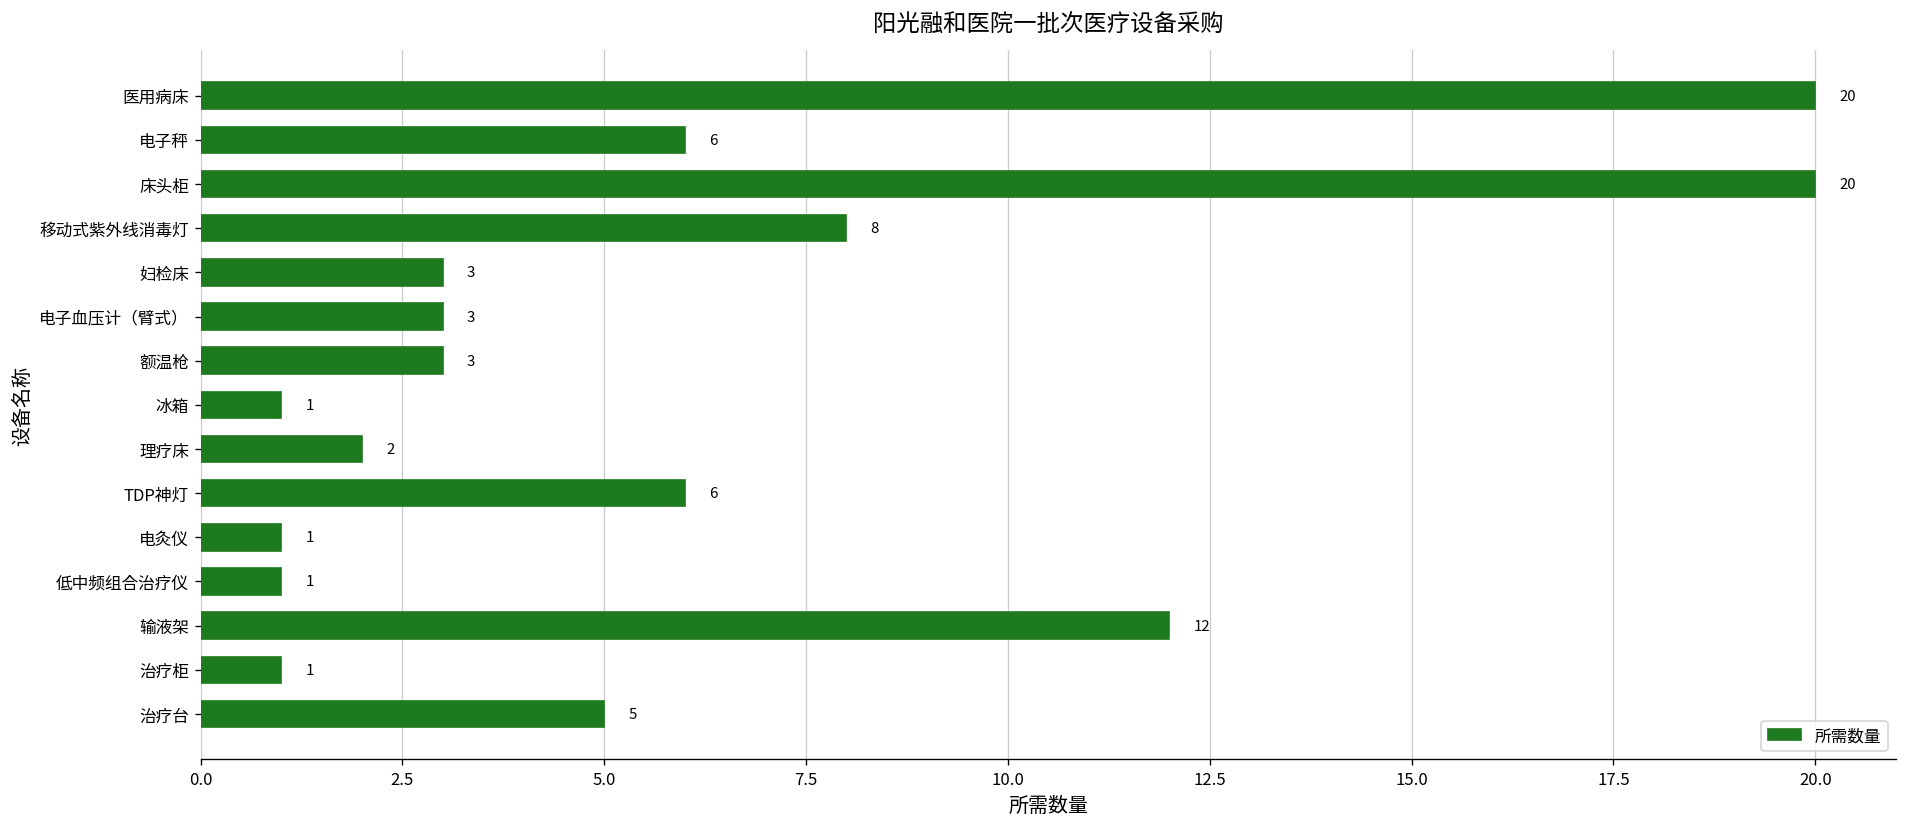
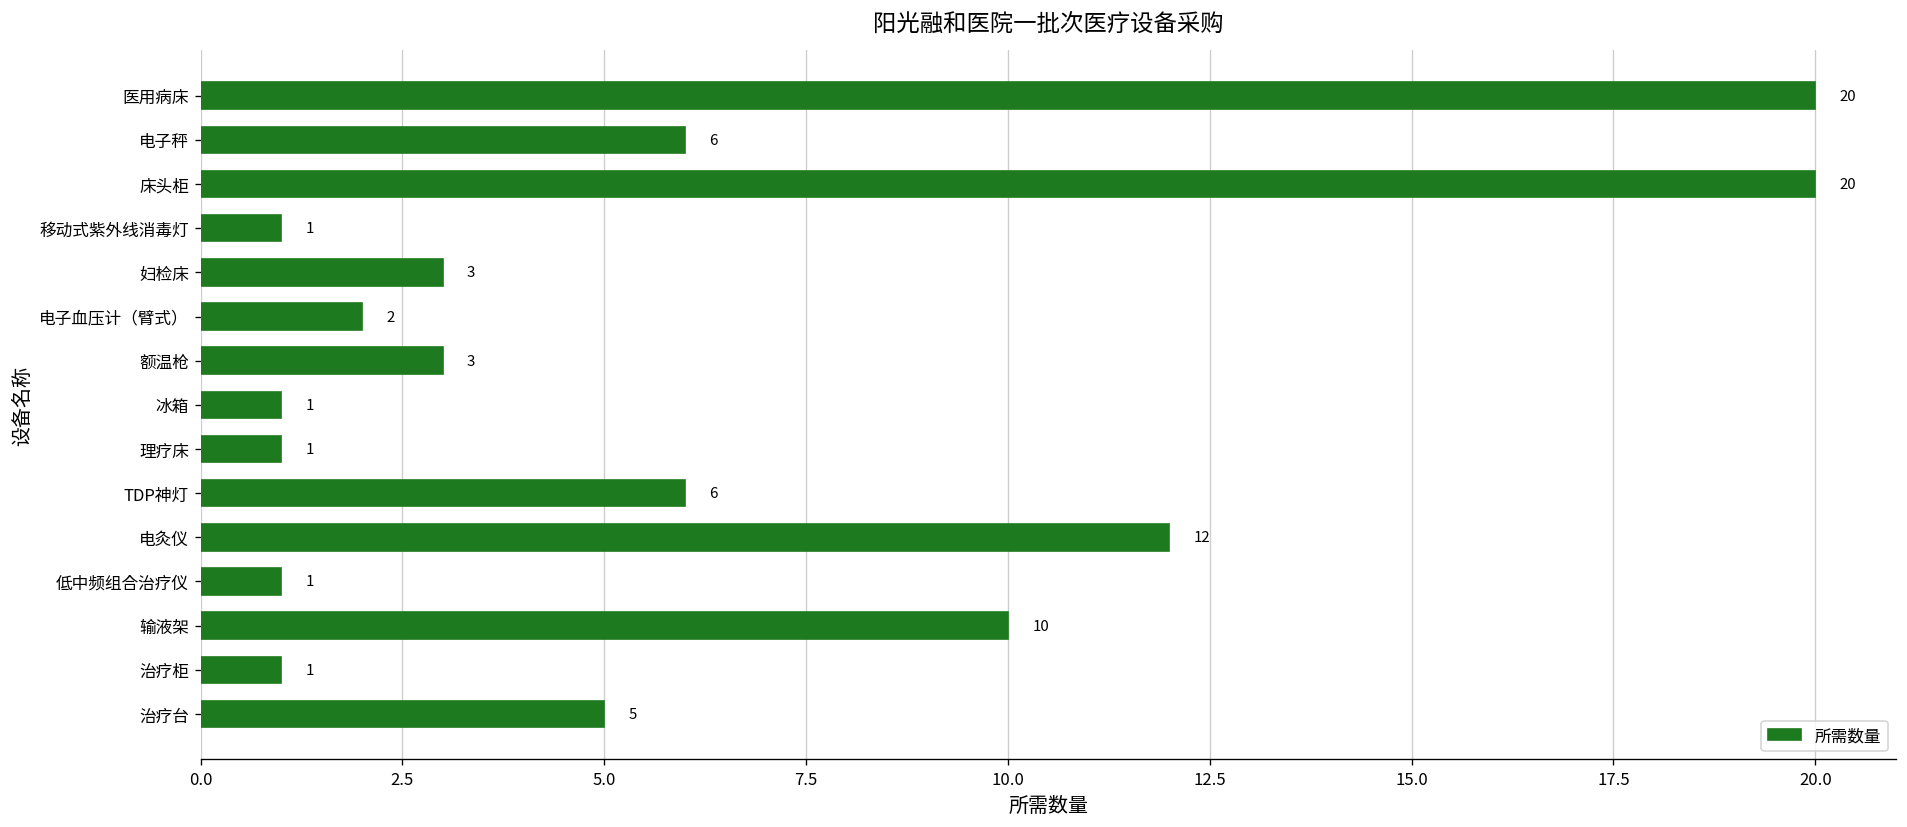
移动式紫外线消毒灯: 8 -> 1
电子血压计（臂式）: 3 -> 2
理疗床: 2 -> 1
电灸仪: 1 -> 12
输液架: 12 -> 10
